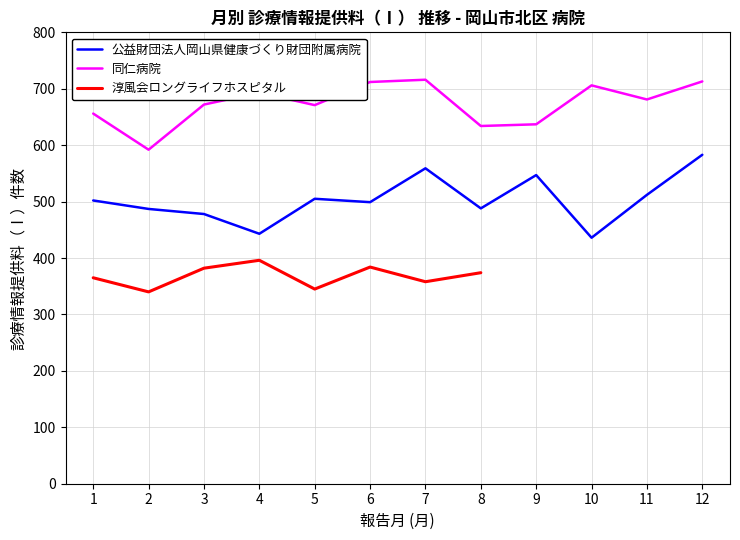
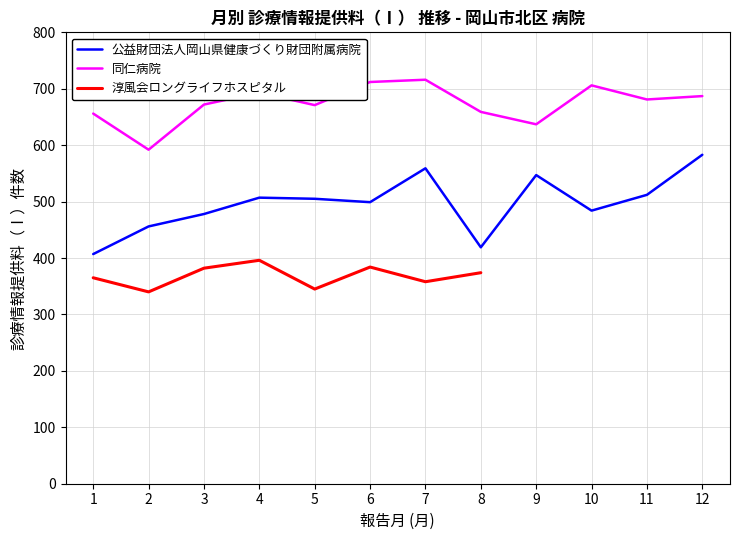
公益財団法人岡山県健康づくり財団附属病院, 1: 500 -> 410
公益財団法人岡山県健康づくり財団附属病院, 2: 490 -> 460
公益財団法人岡山県健康づくり財団附属病院, 4: 440 -> 510
公益財団法人岡山県健康づくり財団附属病院, 8: 490 -> 420
同仁病院, 8: 630 -> 660
公益財団法人岡山県健康づくり財団附属病院, 10: 440 -> 480
同仁病院, 12: 710 -> 690
